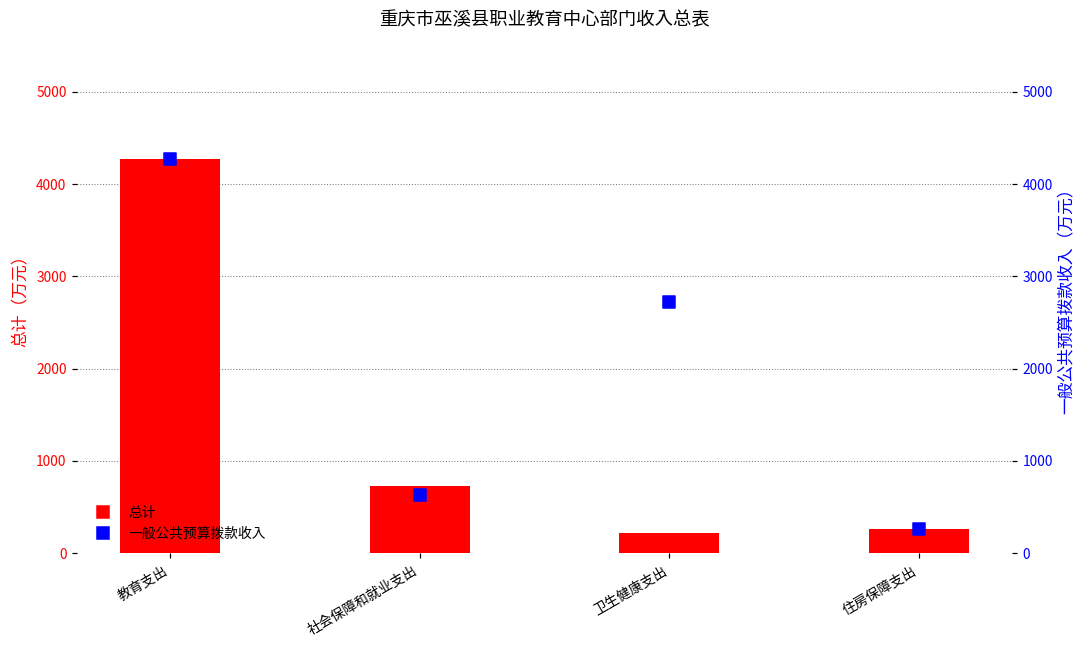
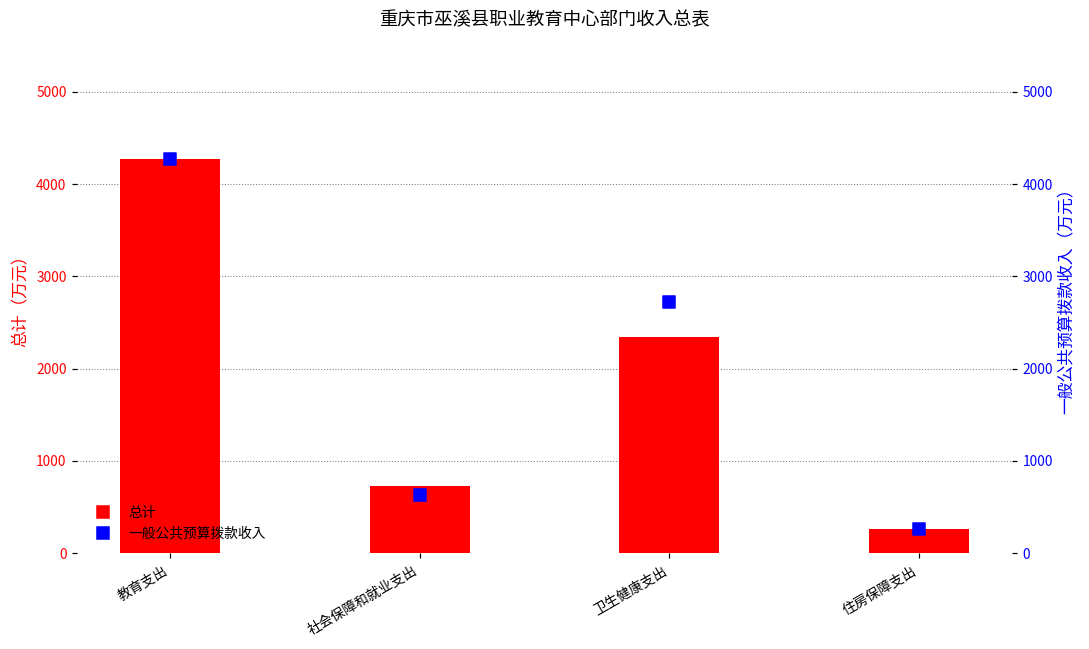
总计, 卫生健康支出: 200 -> 2300
